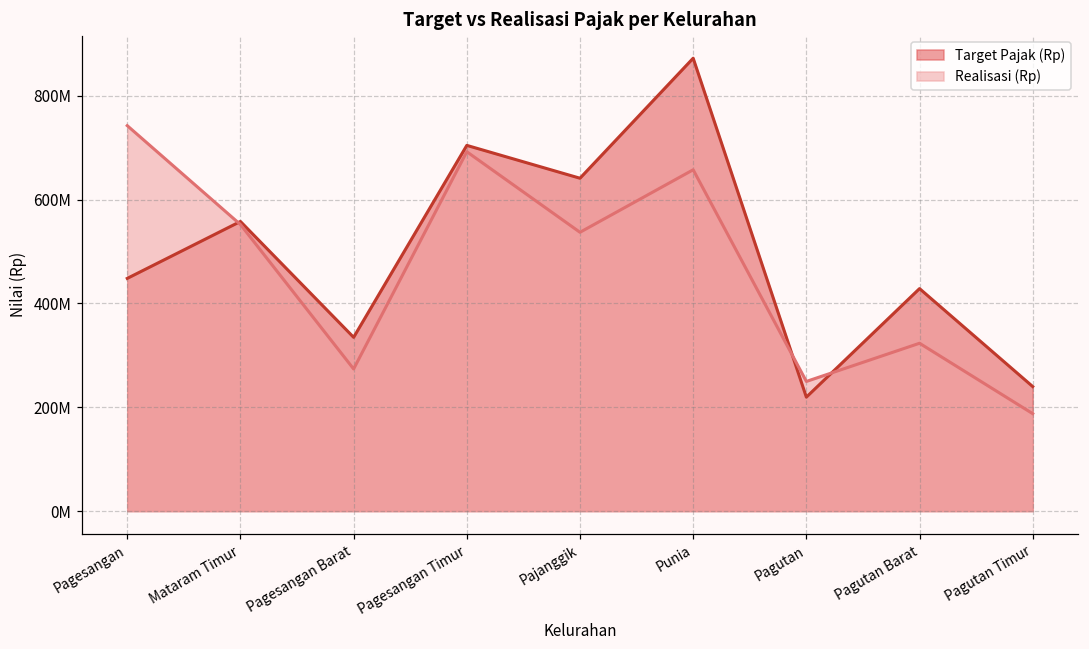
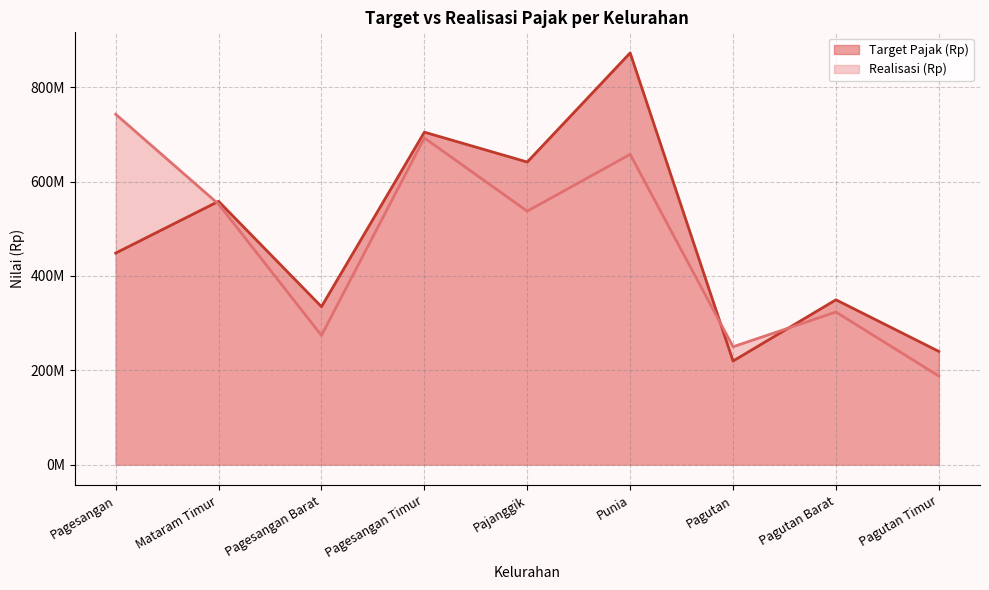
Target Pajak (Rp), Pagutan Barat: 430000000 -> 350000000
